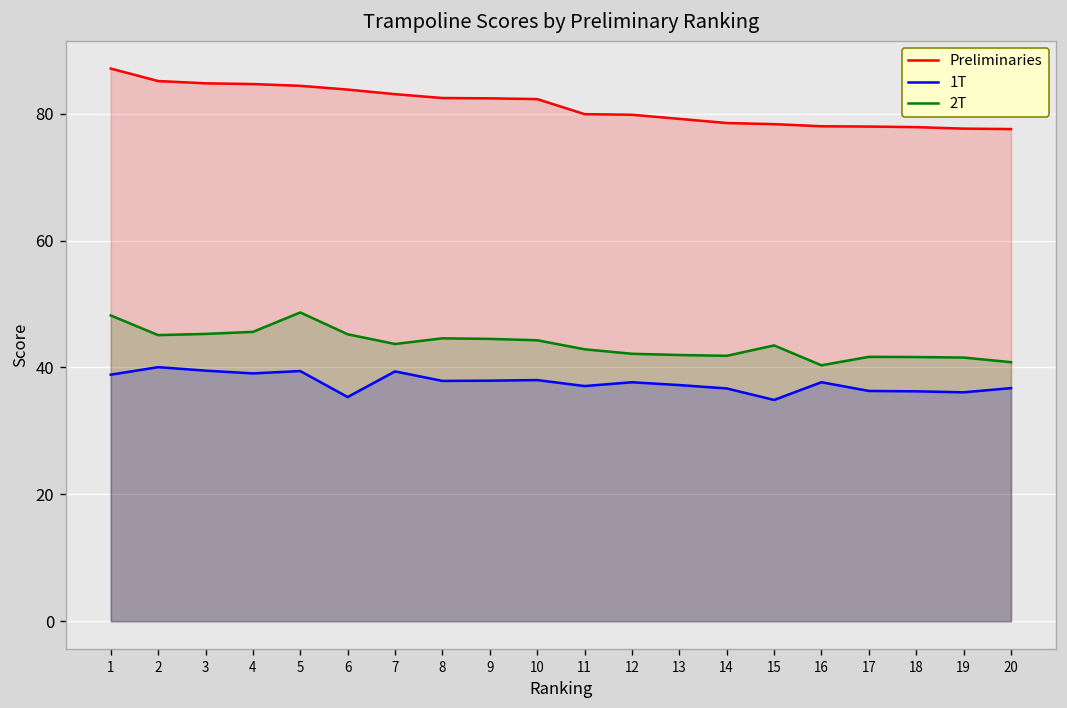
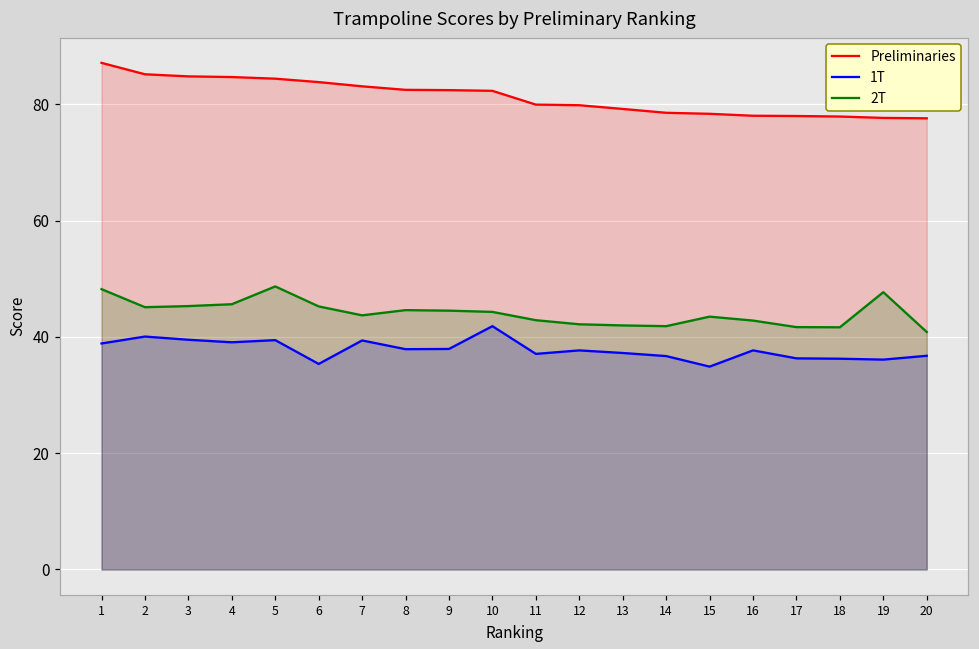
1T, 10: 38 -> 42
2T, 16: 40 -> 43
2T, 19: 42 -> 48
